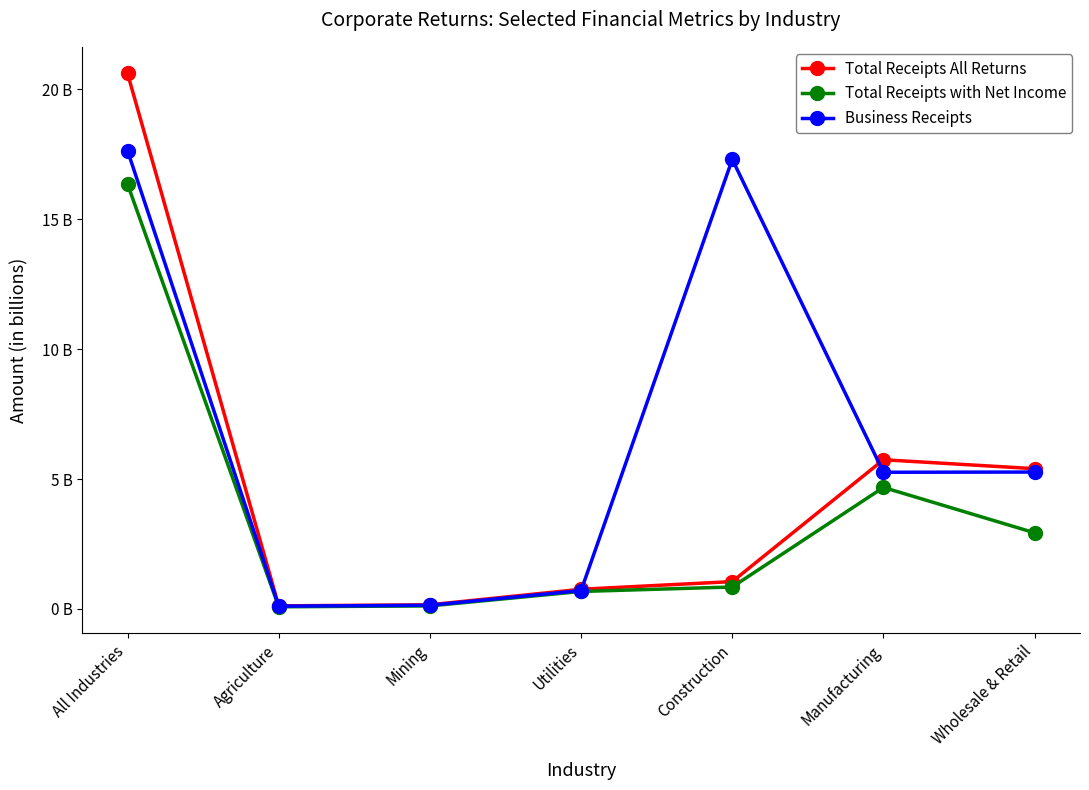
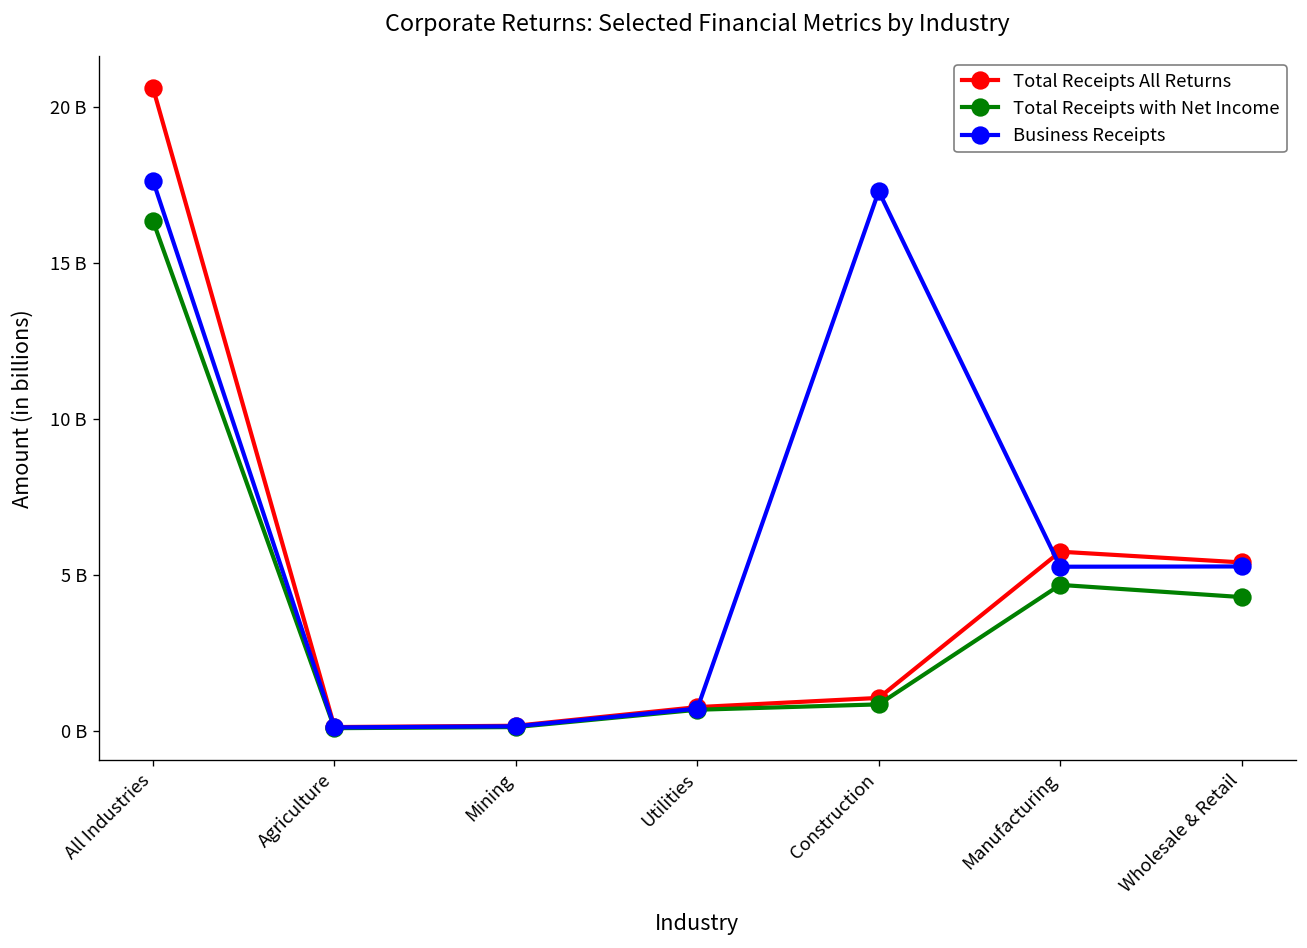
Total Receipts with Net Income, Wholesale & Retail: 2900000000 -> 4300000000
